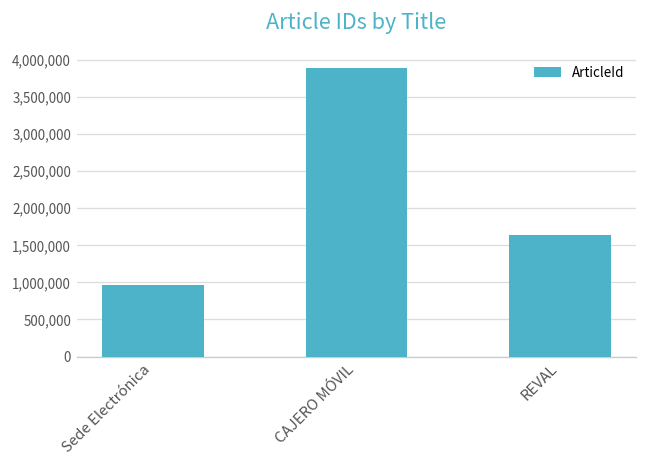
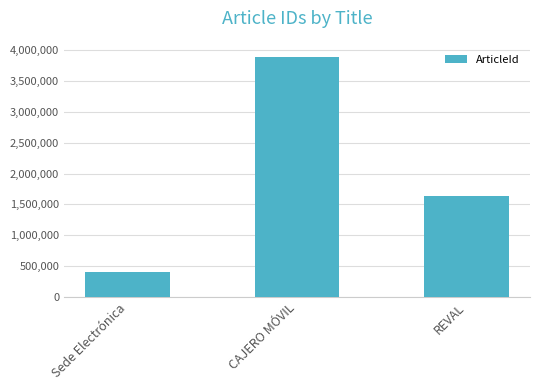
Sede Electrónica: 1,000,000 -> 400,000
